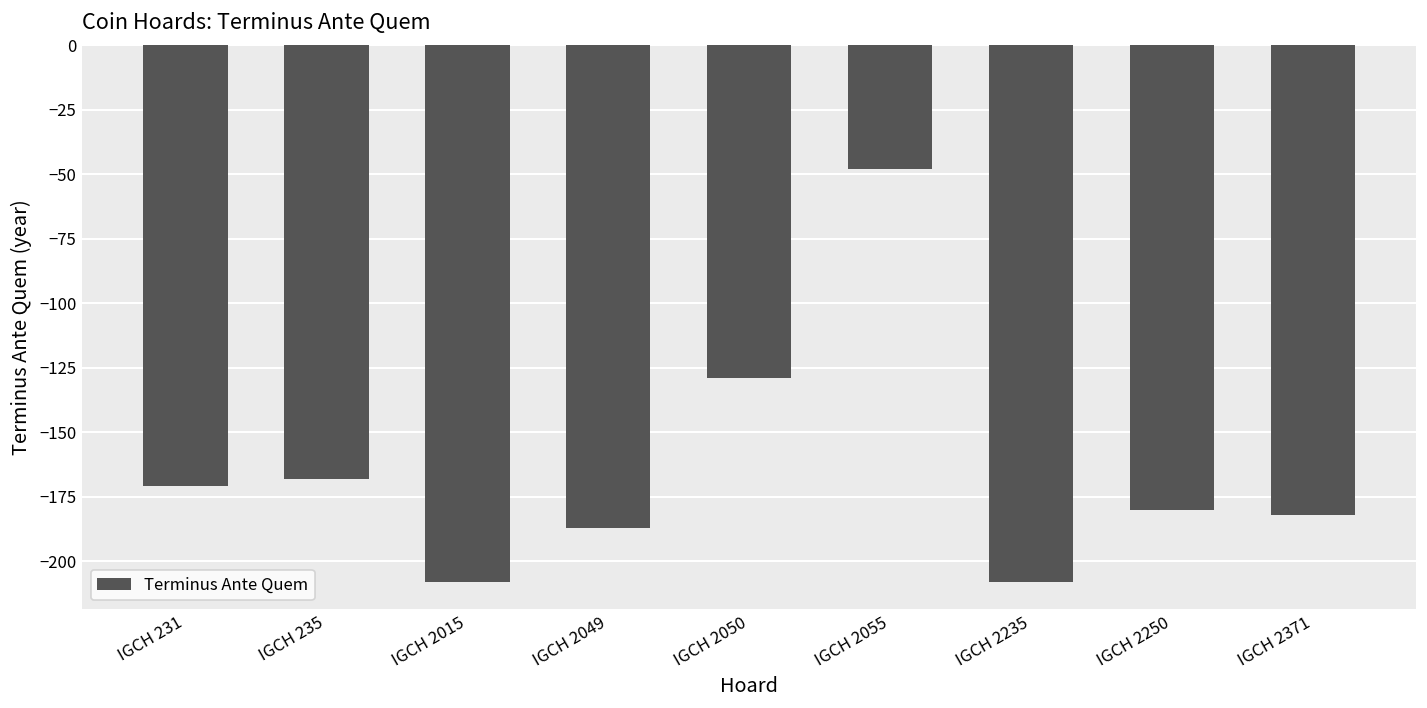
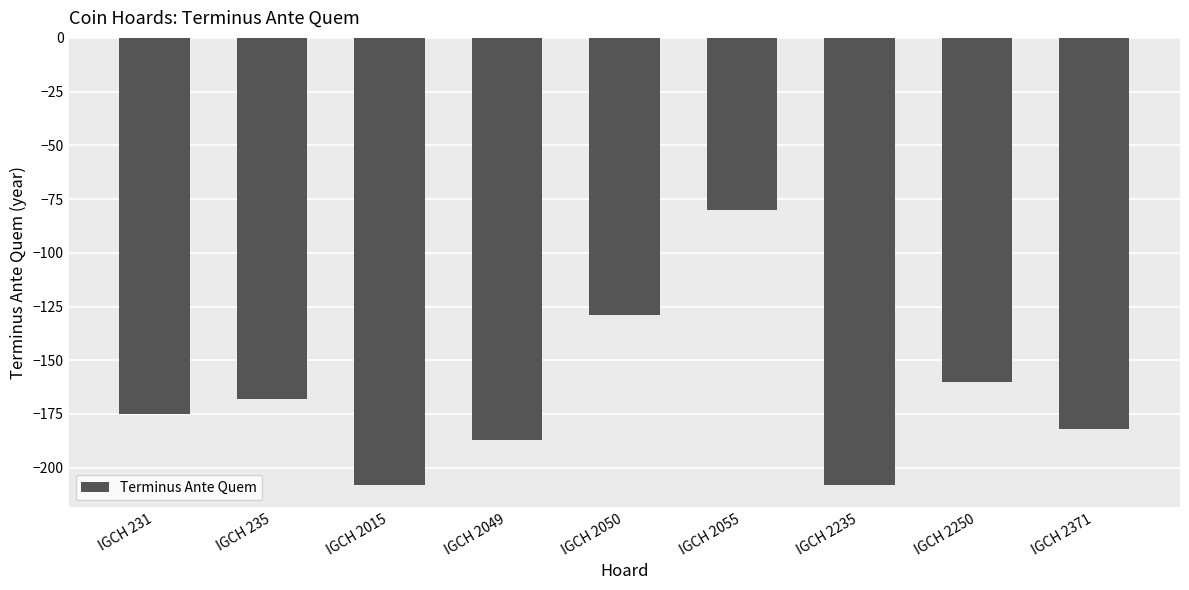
IGCH 231: -171 -> -175
IGCH 2055: -48 -> -80
IGCH 2250: -180 -> -160
